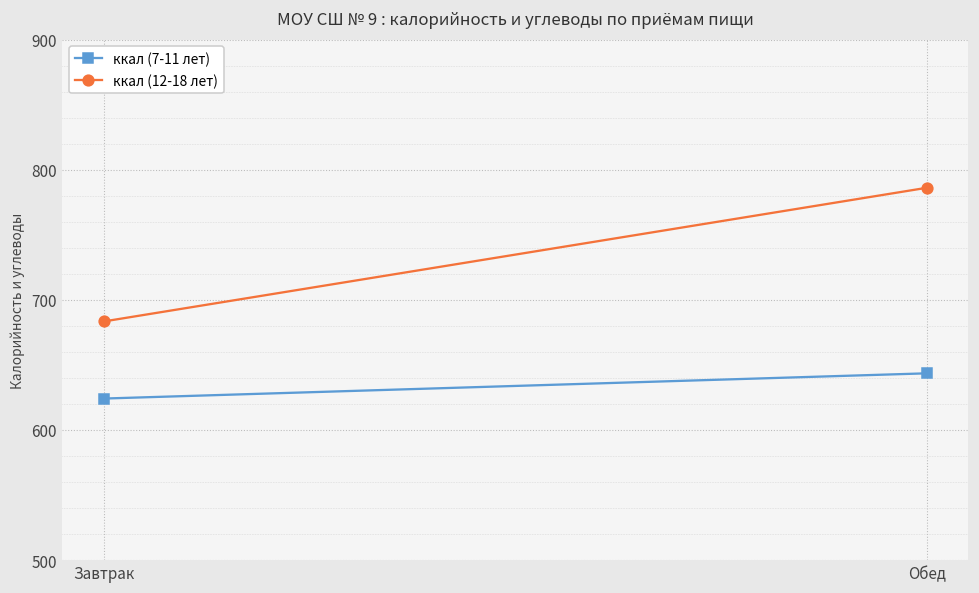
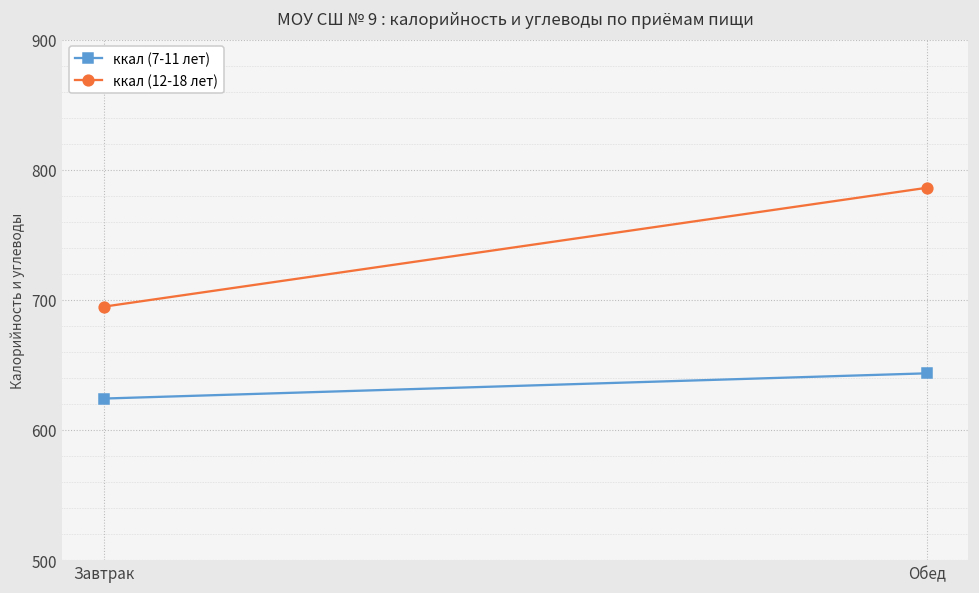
ккал (12-18 лет), Завтрак: 683 -> 695
